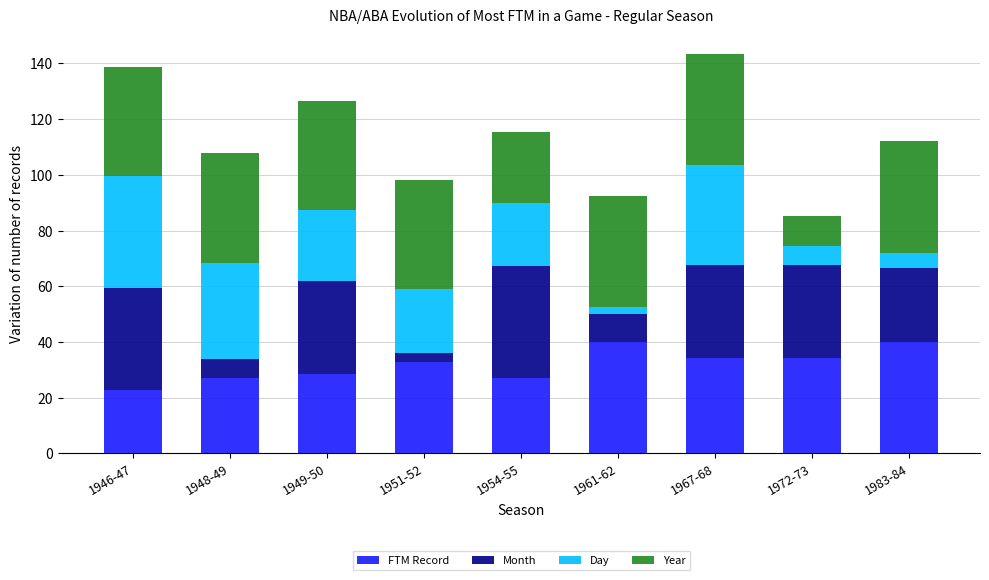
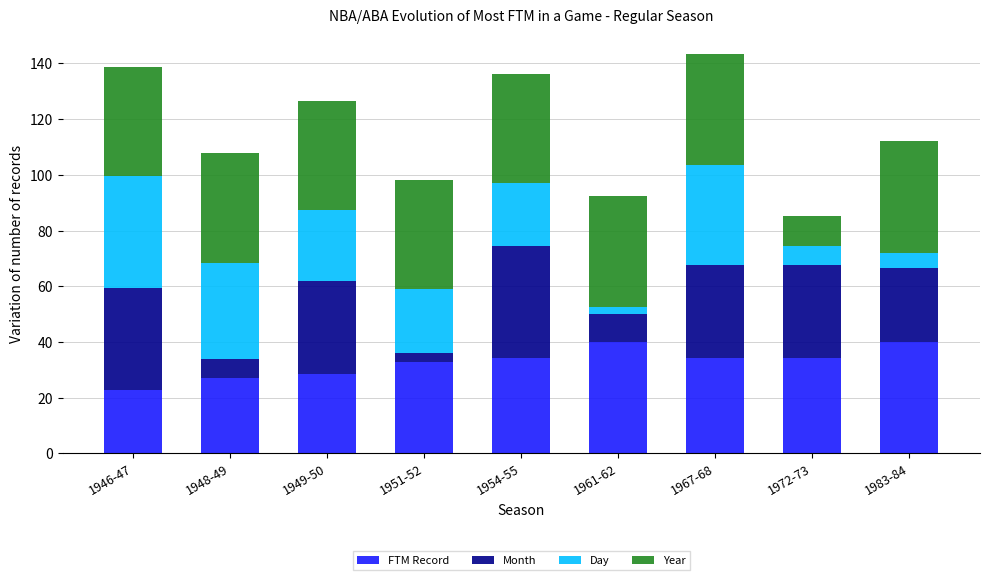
FTM Record, 1954-55: 27 -> 34
Year, 1954-55: 26 -> 39
